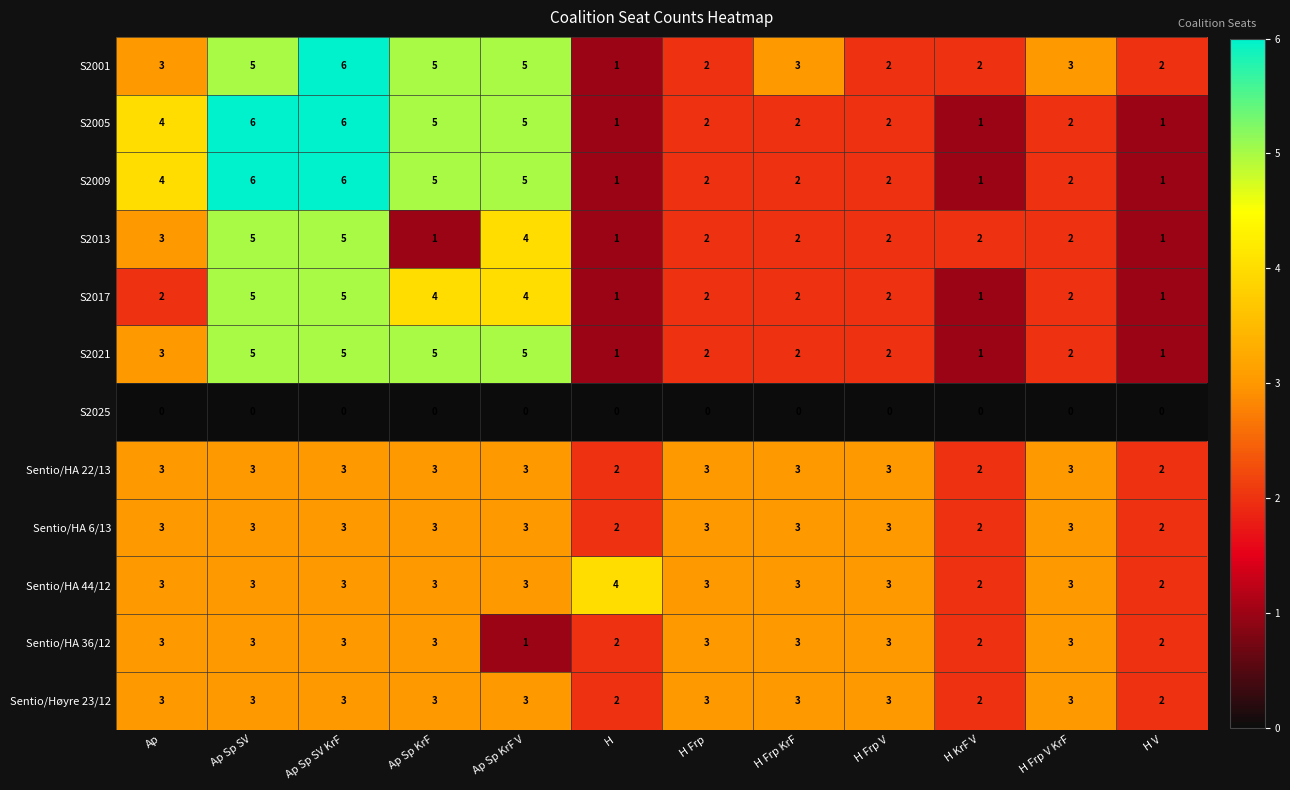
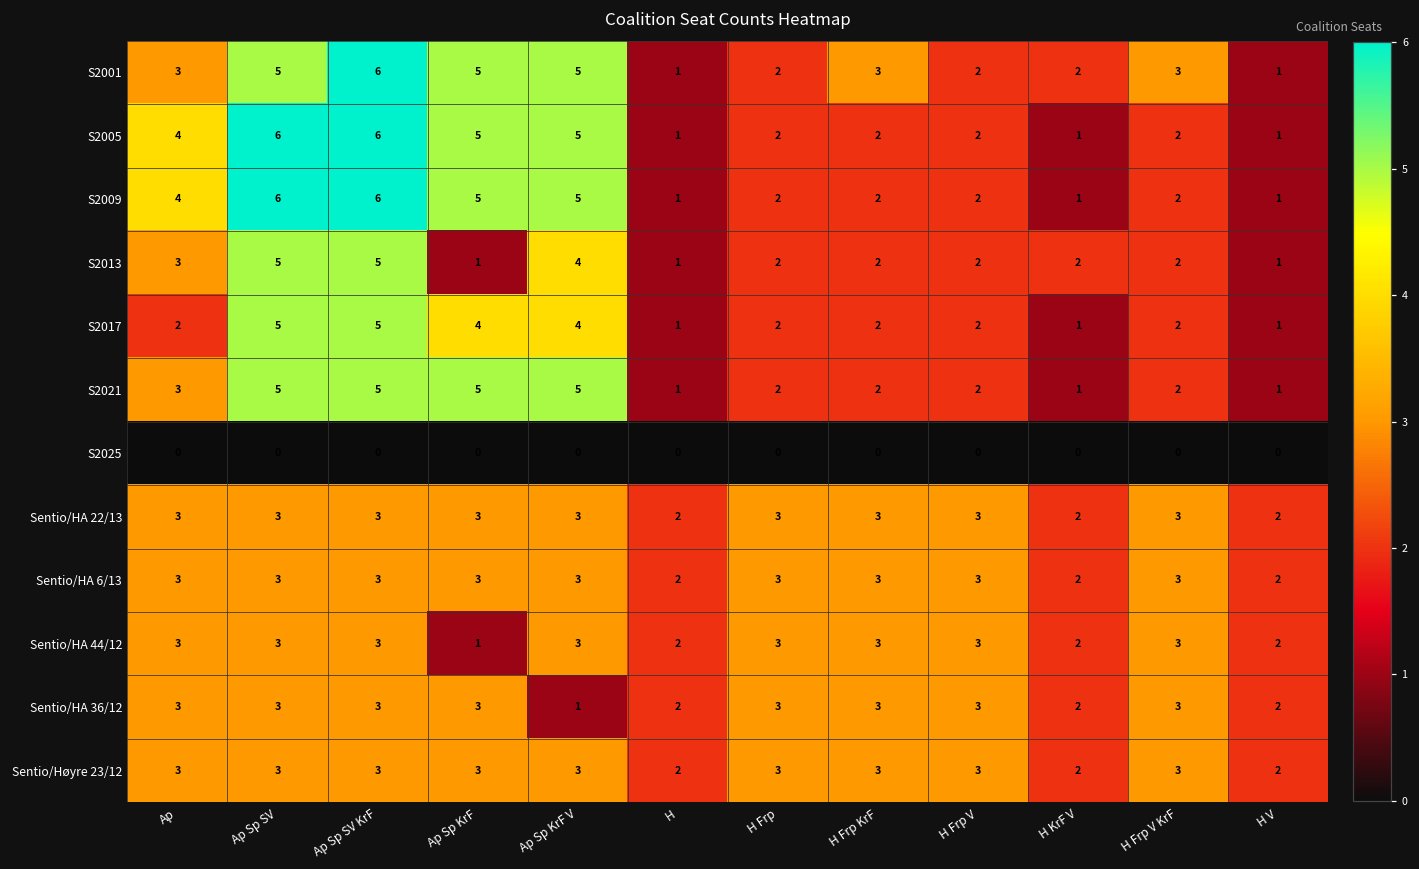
S2001, H V: 2 -> 1
Sentio/HA 44/12, Ap Sp KrF: 3 -> 1
Sentio/HA 44/12, H: 4 -> 2
